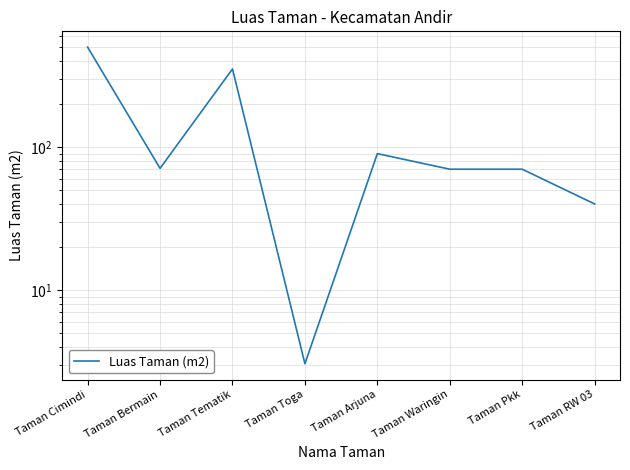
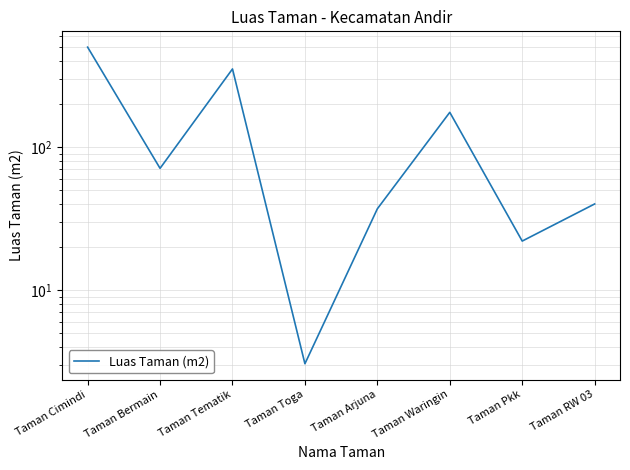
Taman Arjuna: 90 -> 37
Taman Waringin: 70 -> 180
Taman Pkk: 70 -> 22
